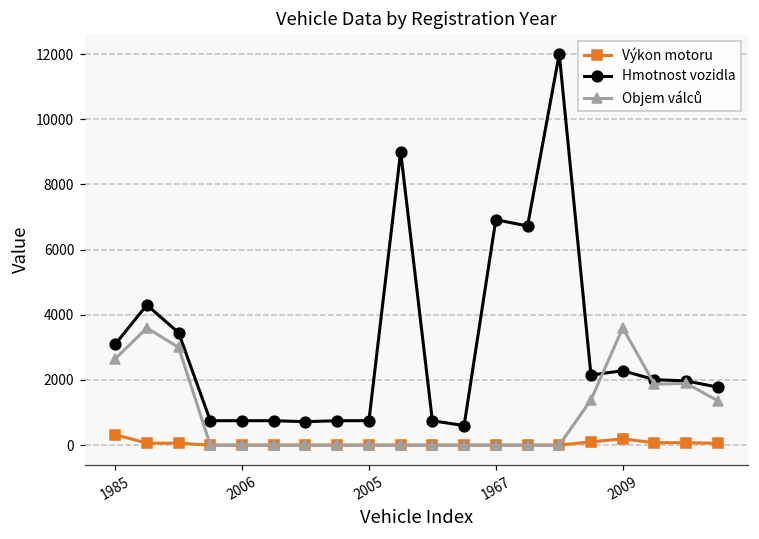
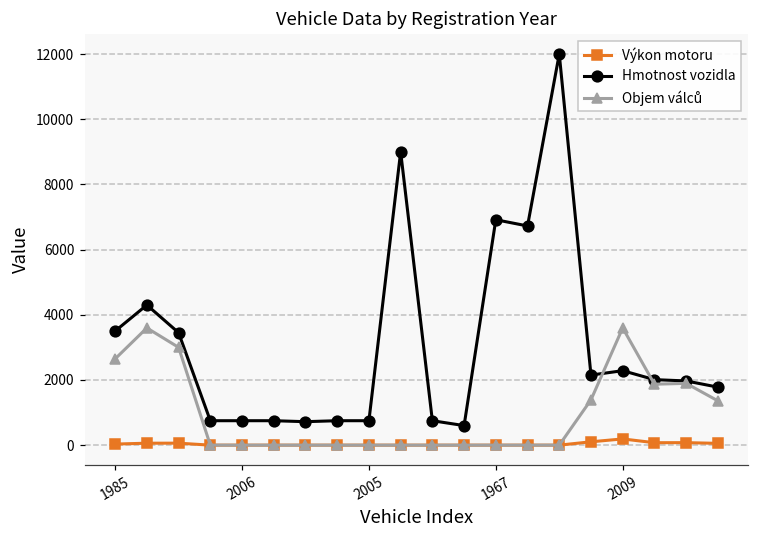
Výkon motoru, 1985: 300 -> 0
Hmotnost vozidla, 1985: 3100 -> 3500
